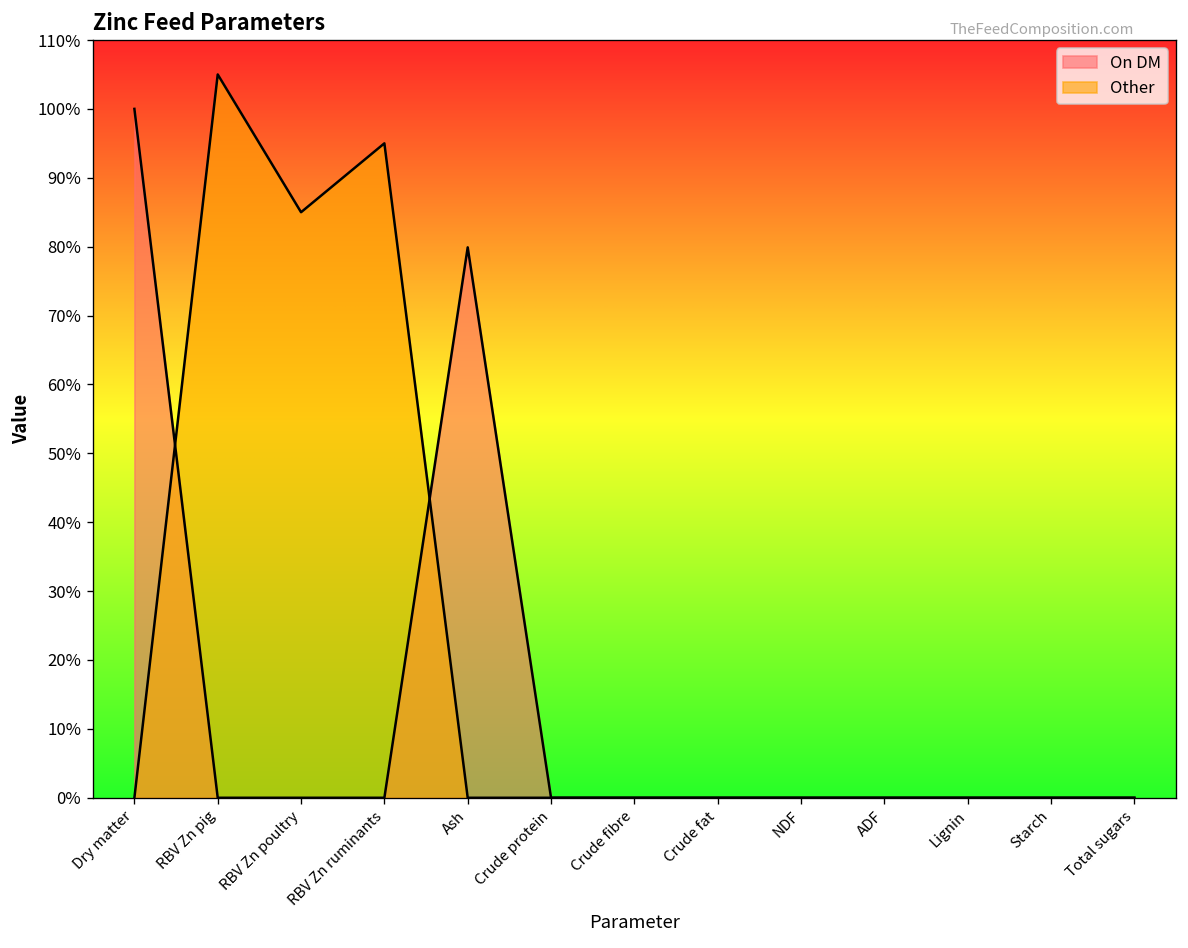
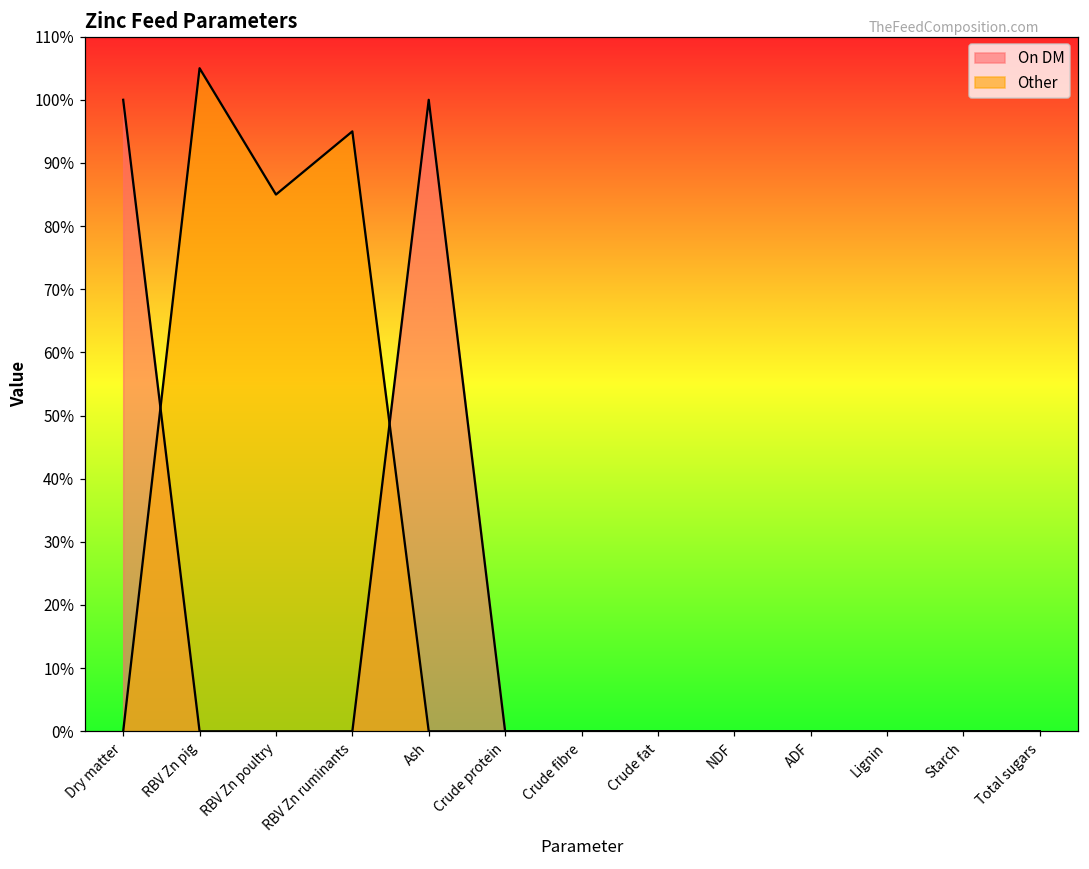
On DM, Ash: 80% -> 100%
